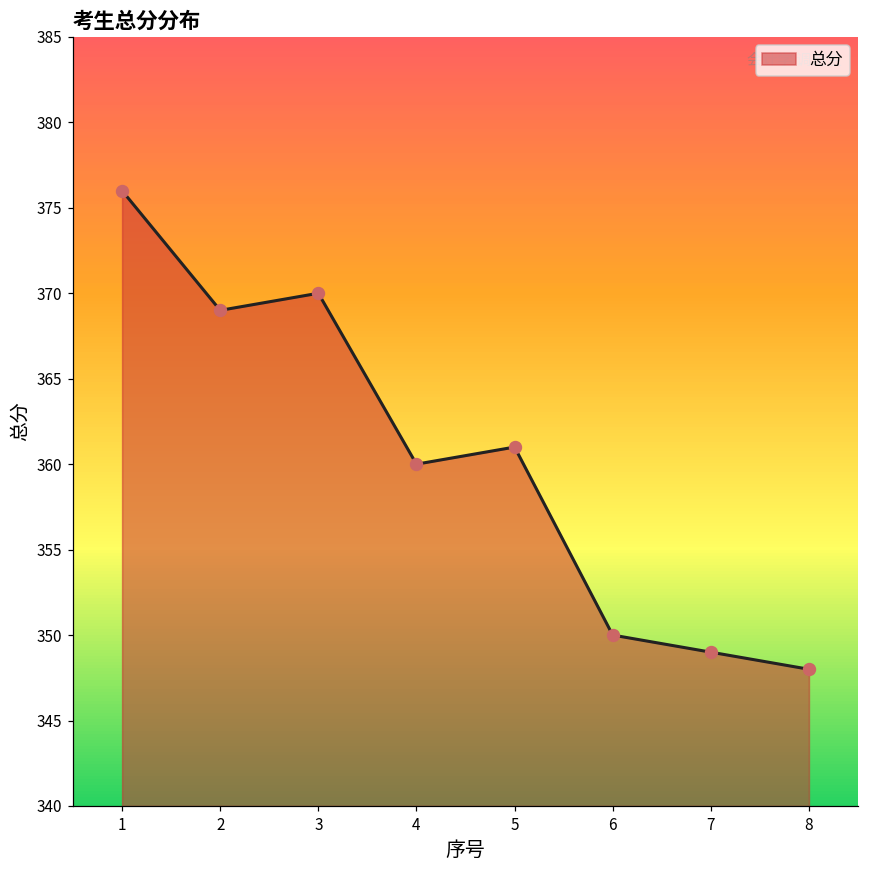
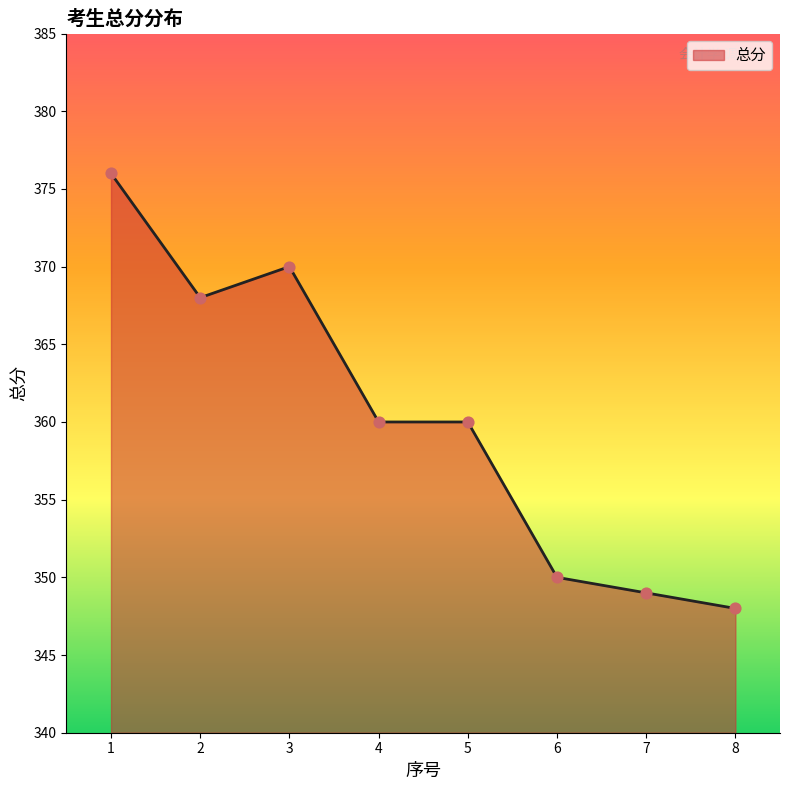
2: 369 -> 368
5: 361 -> 360
